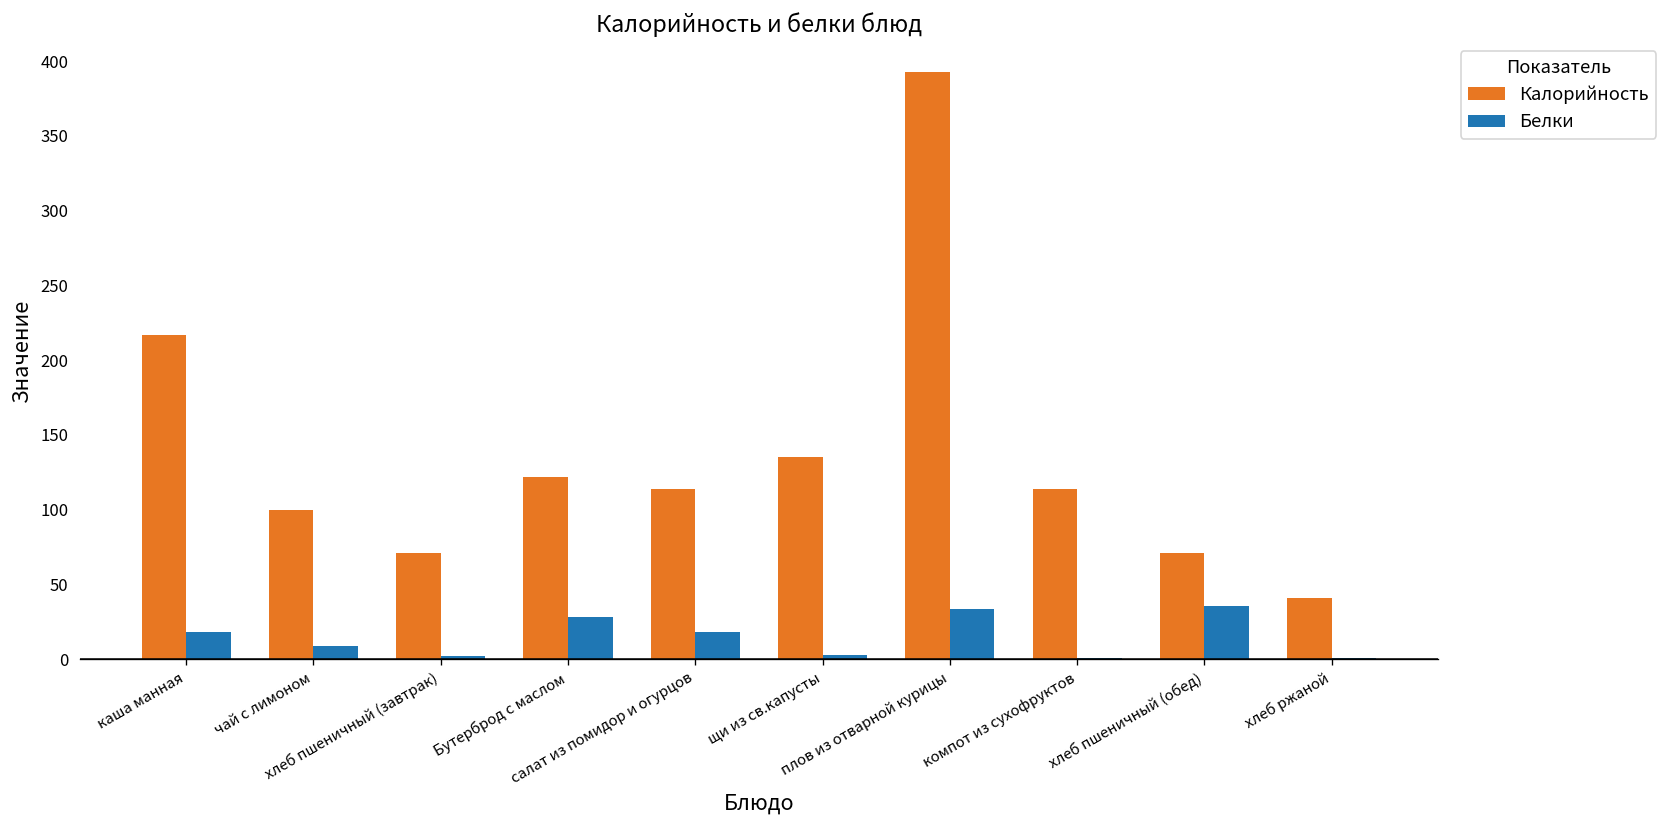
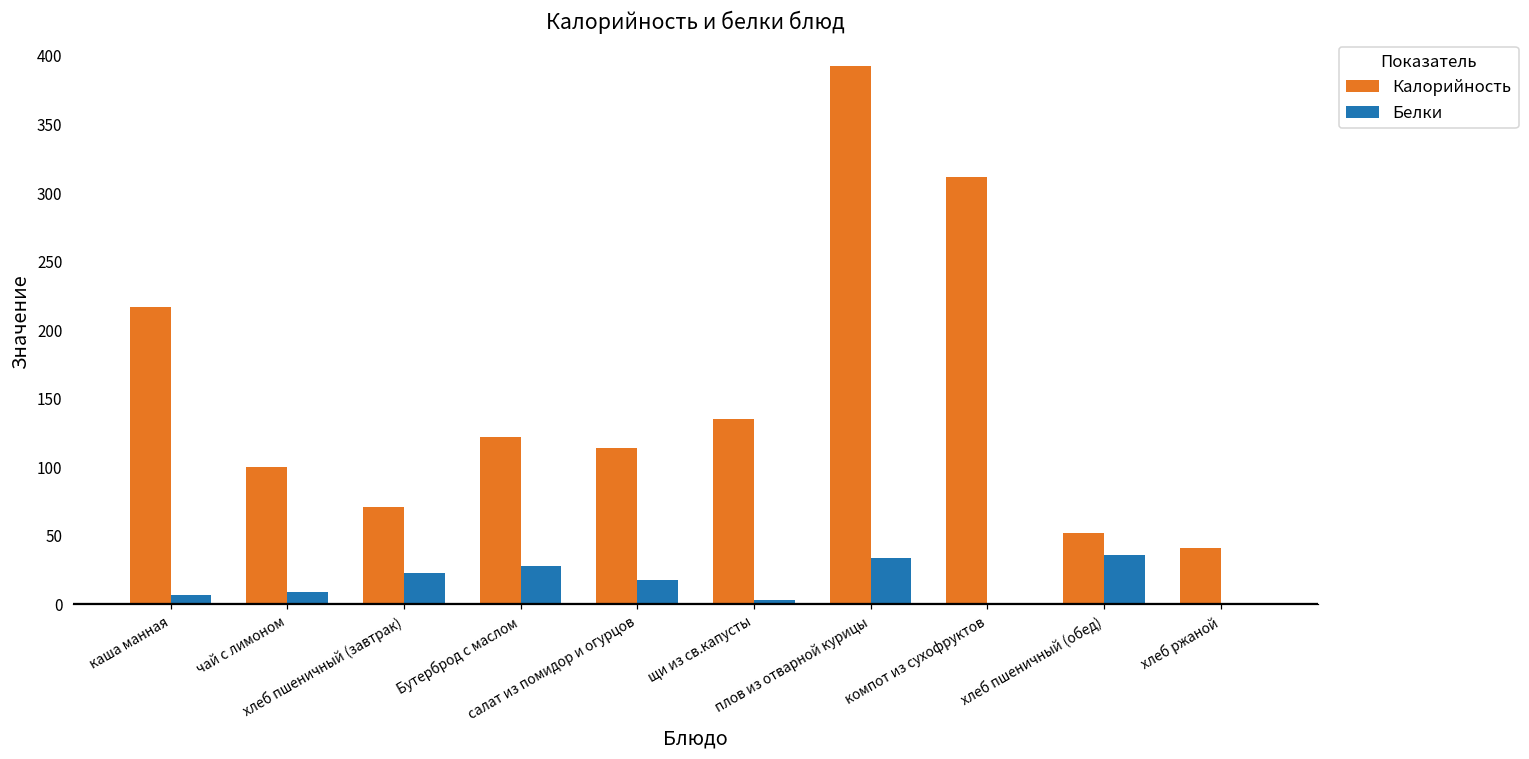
Белки, каша манная: 18 -> 7
Белки, хлеб пшеничный (завтрак): 2 -> 23
Калорийность, компот из сухофруктов: 114 -> 312
Калорийность, хлеб пшеничный (обед): 71 -> 52
